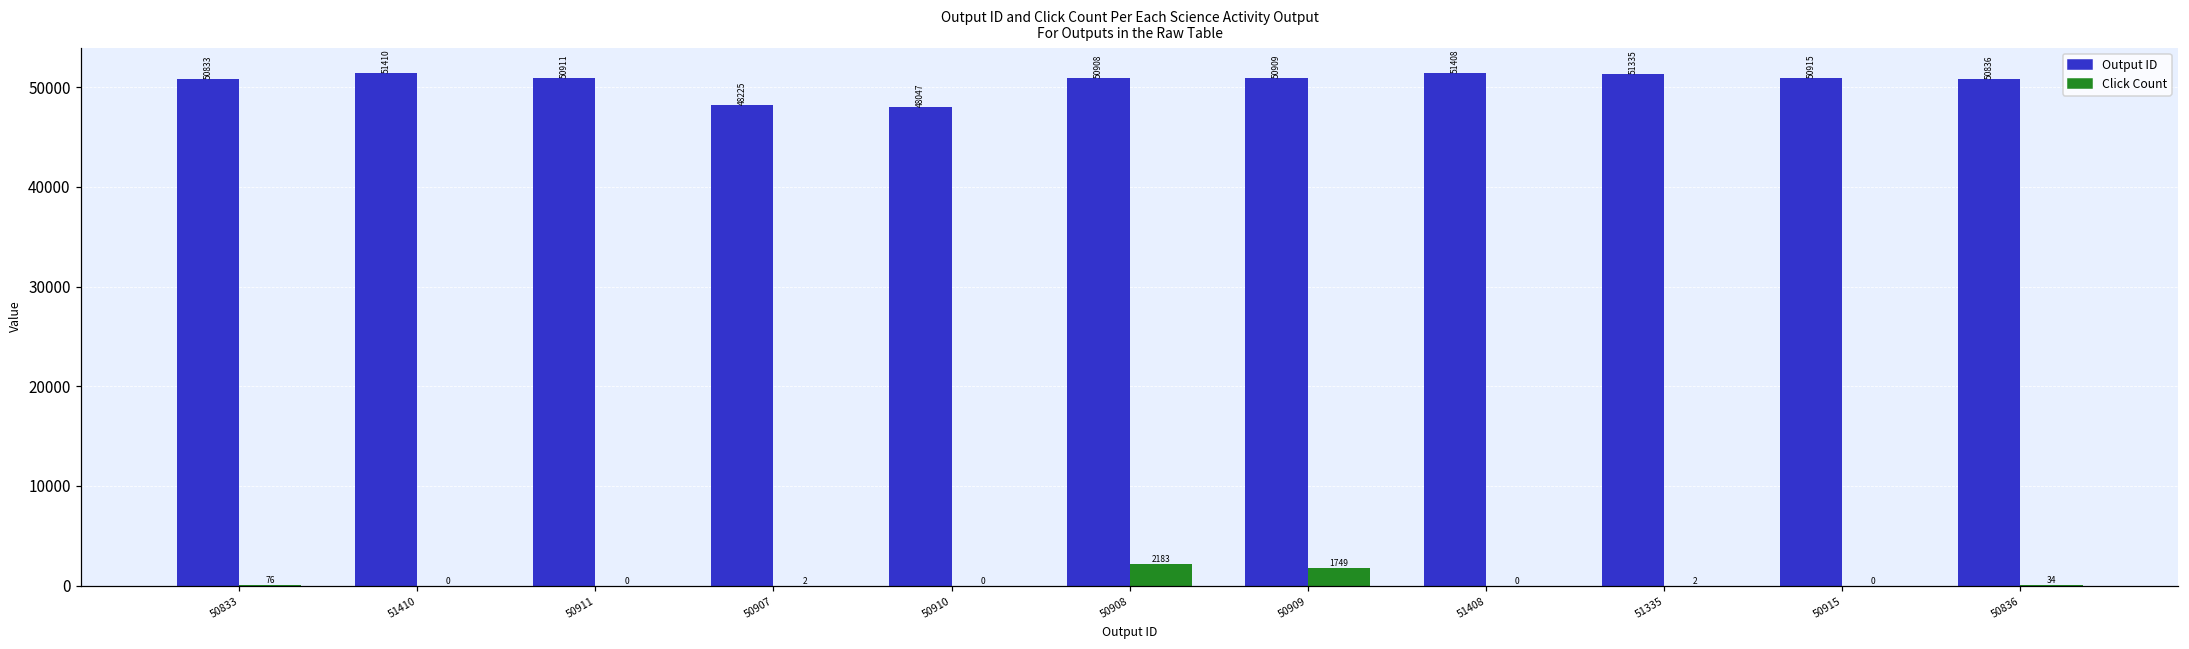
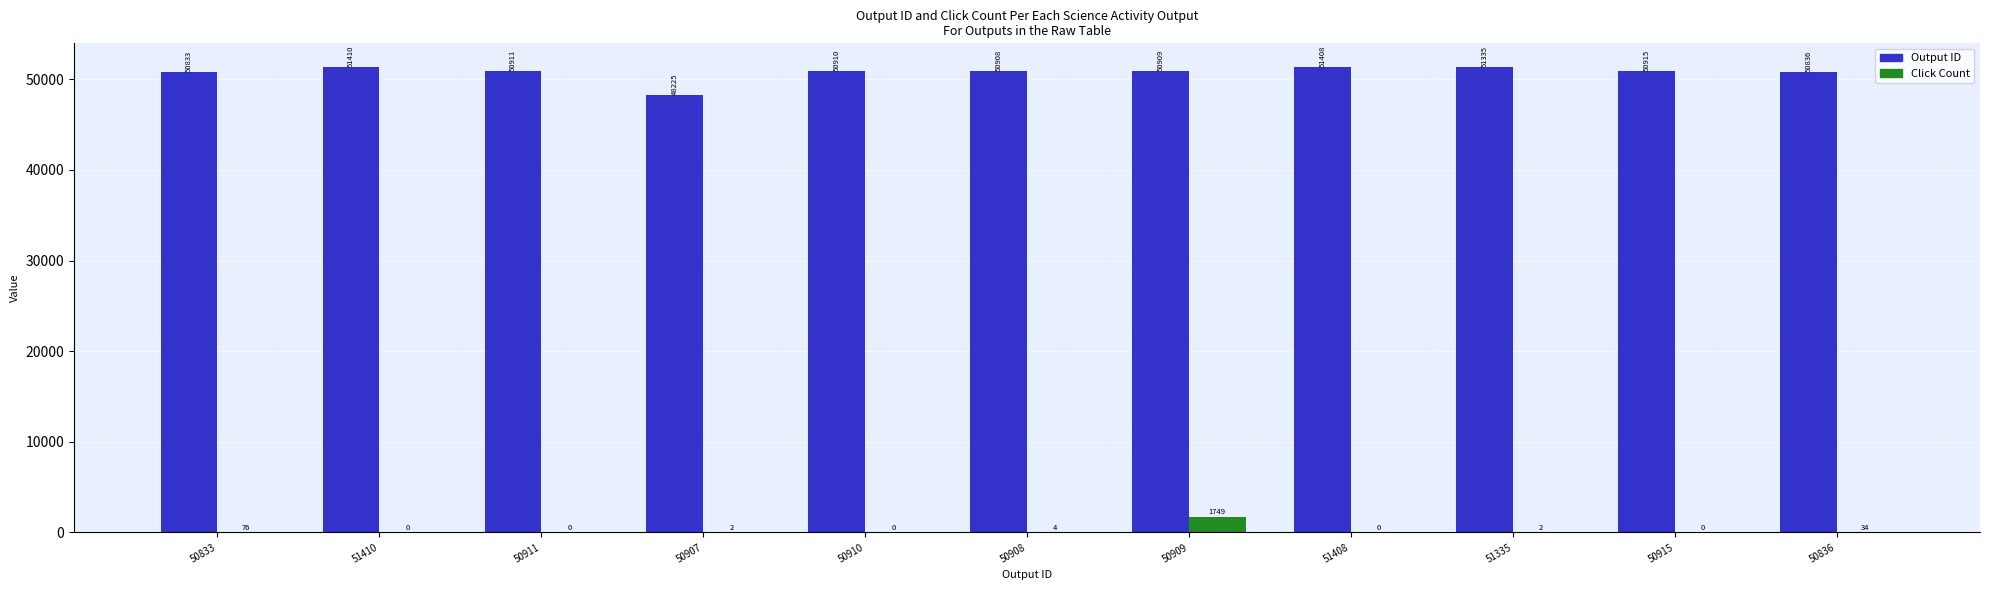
Output ID, 50910: 48047 -> 50910
Click Count, 50908: 2183 -> 4
